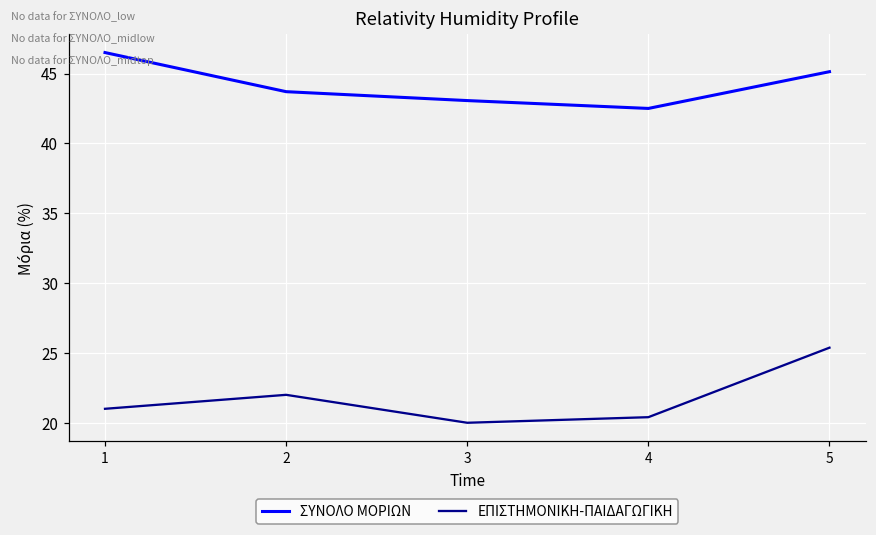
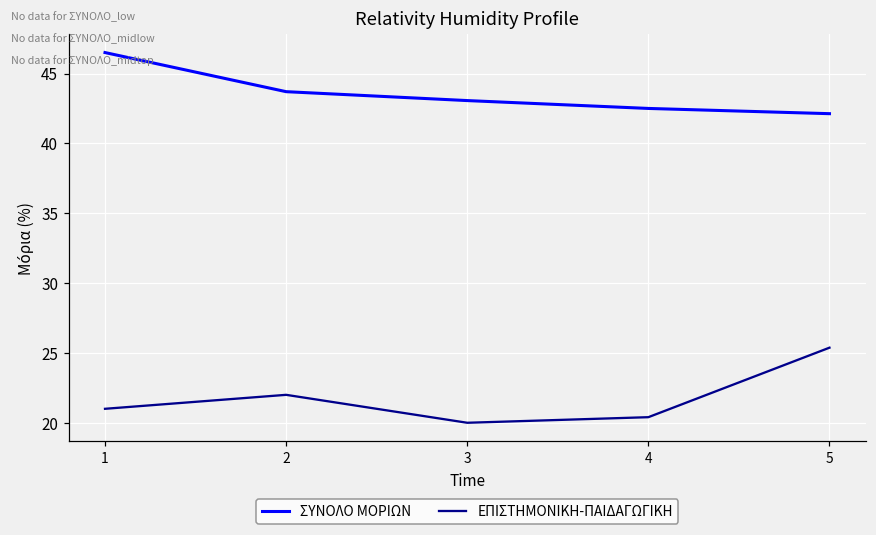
ΣΥΝΟΛΟ ΜΟΡΙΩΝ, 5: 45.1 -> 42.1
